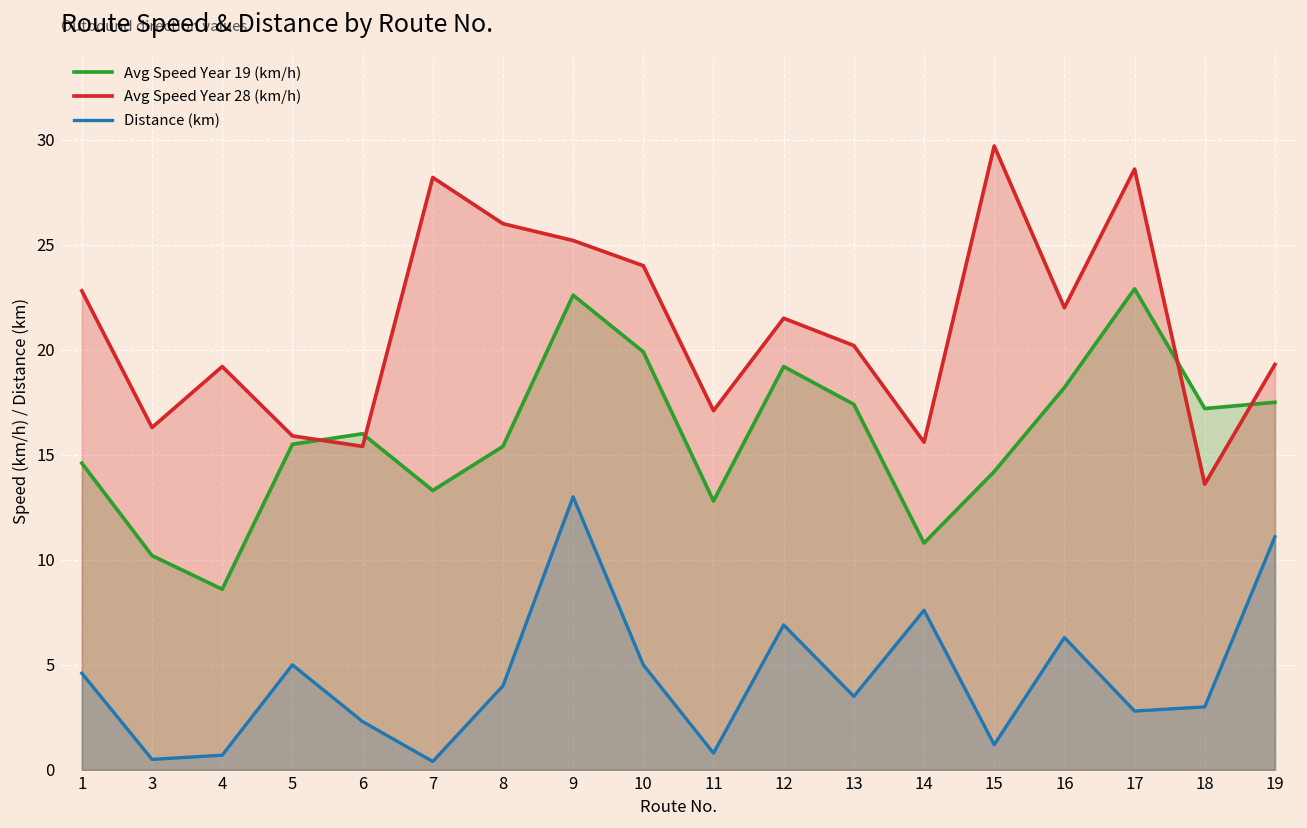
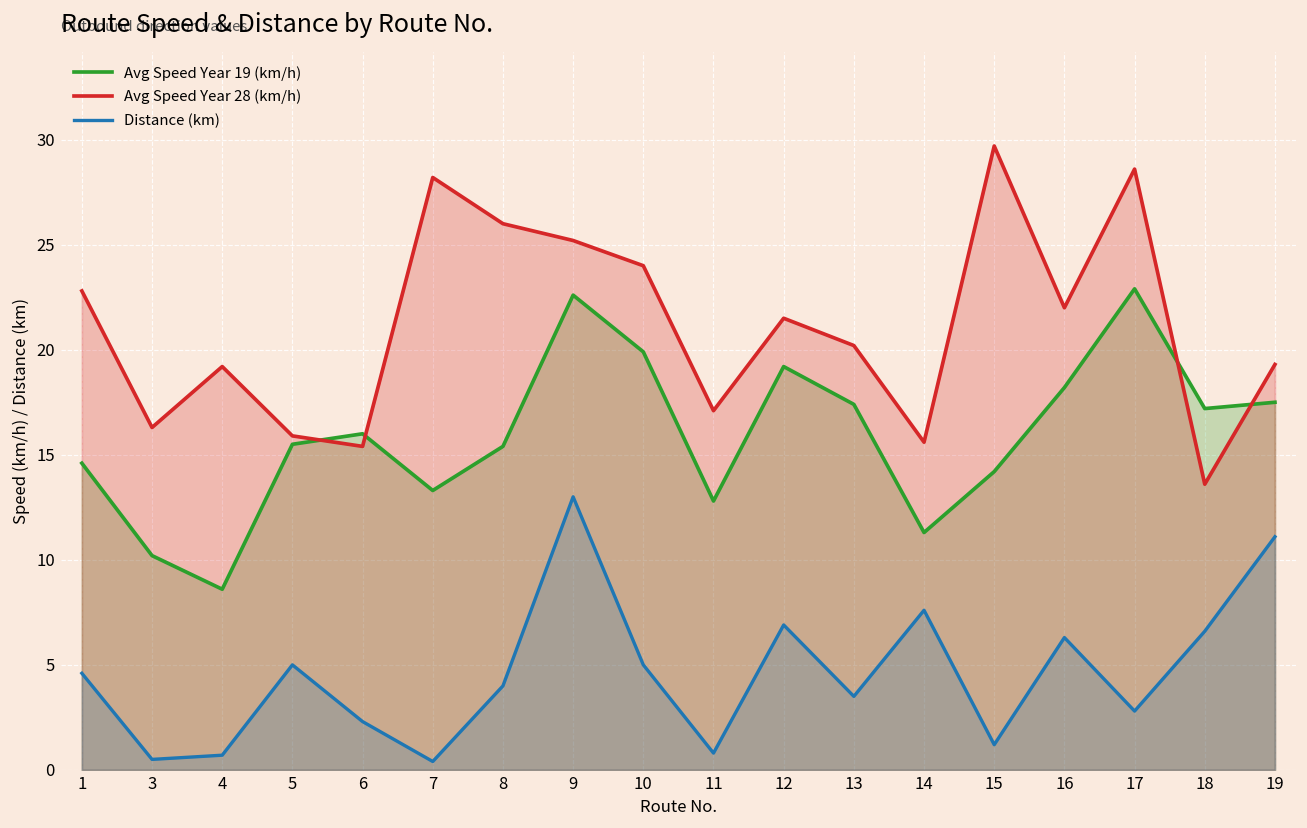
Avg Speed Year 19 (km/h), 14: 10.8 -> 11.3
Distance (km), 18: 3.0 -> 6.6
